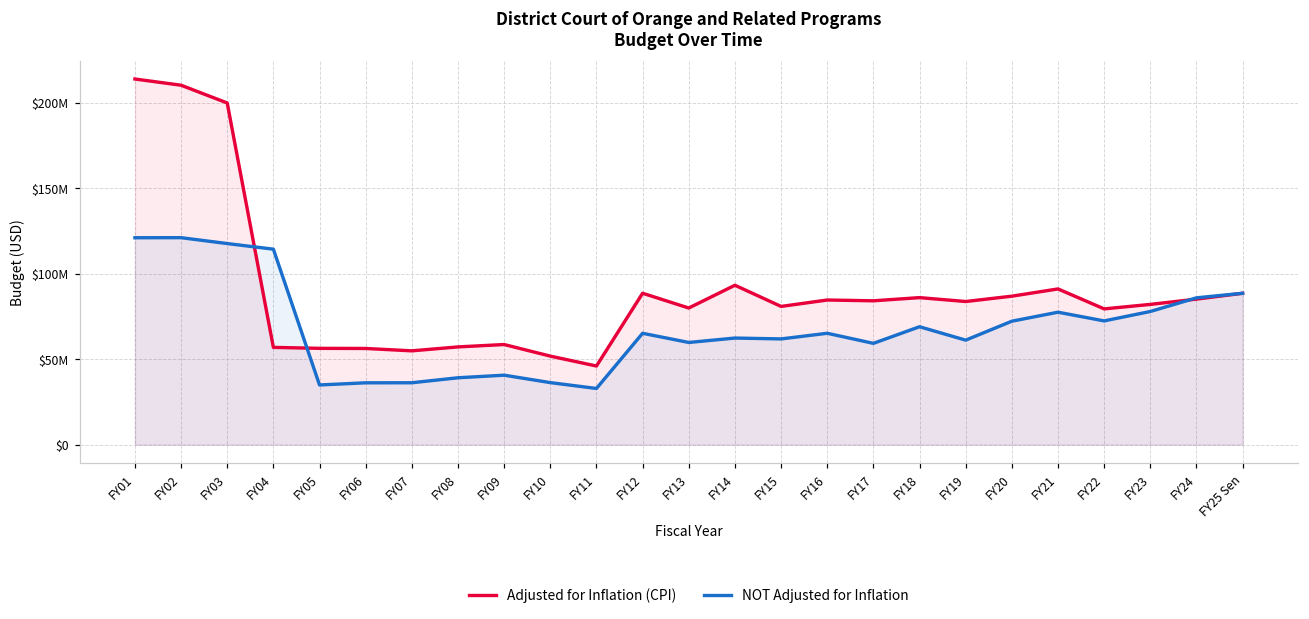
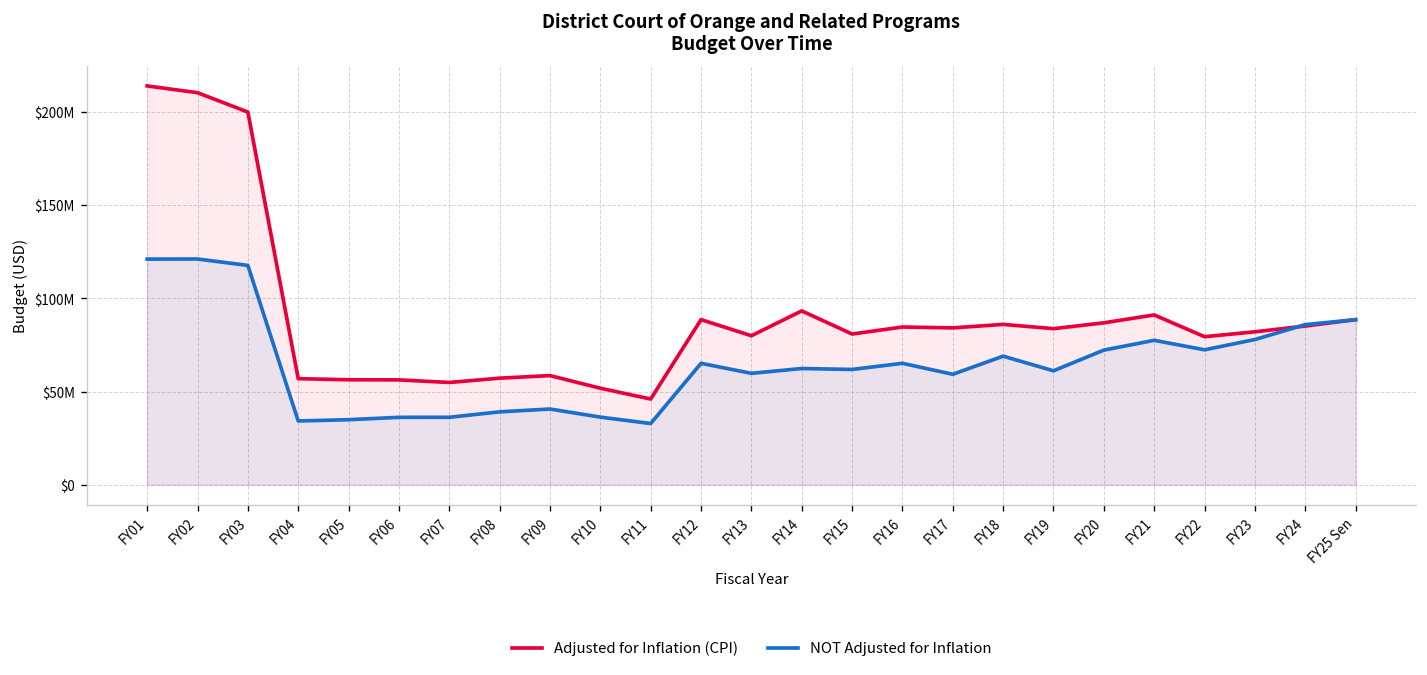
NOT Adjusted for Inflation, FY04: $114000000 -> $34000000
